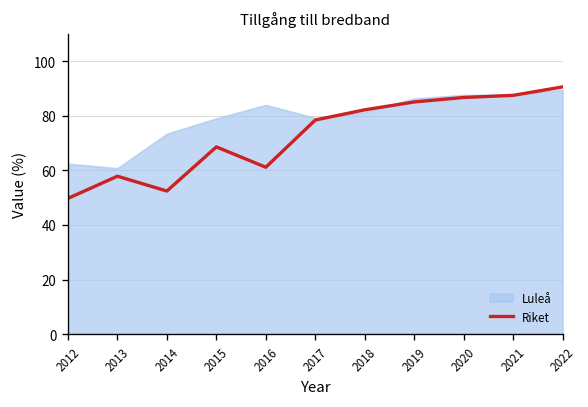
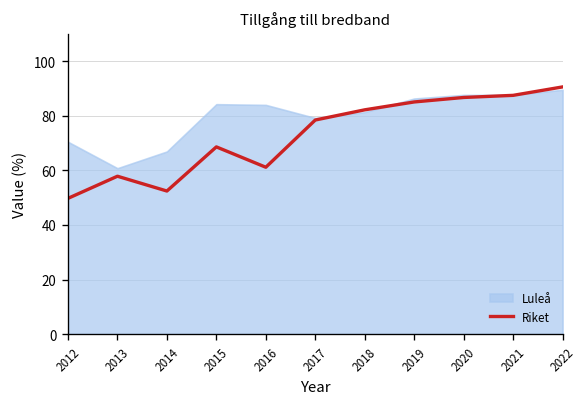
Luleå, 2012: 62 -> 71
Luleå, 2014: 73 -> 67
Luleå, 2015: 79 -> 84
